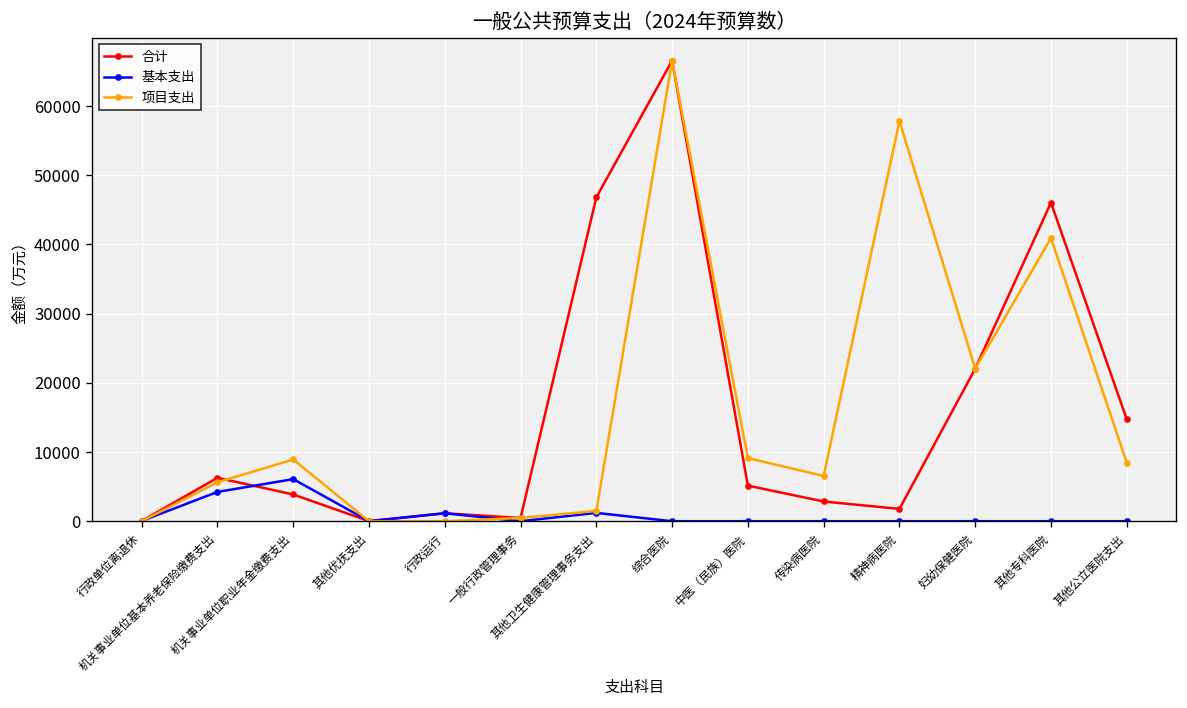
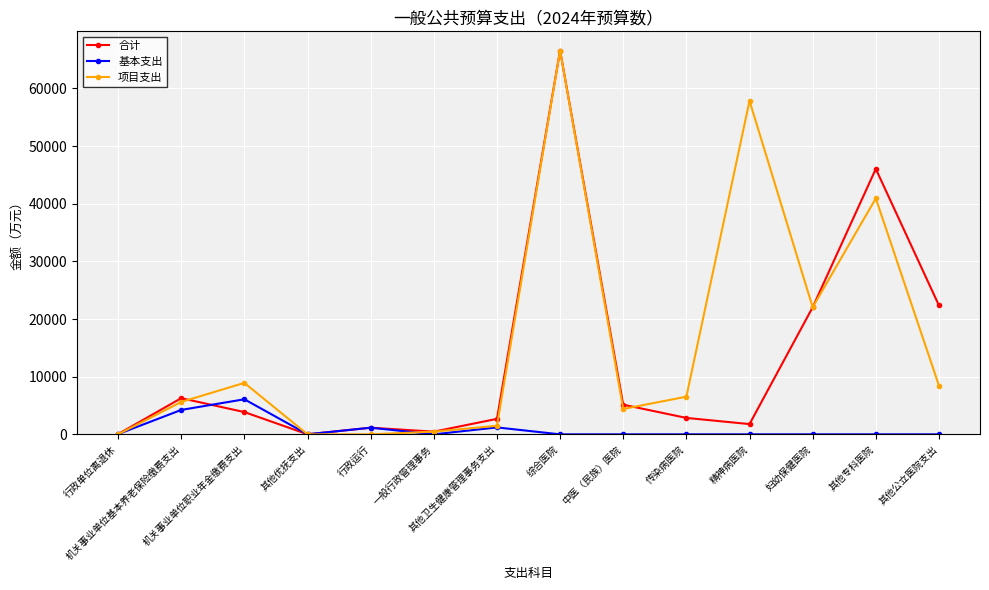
合计, 其他卫生健康管理事务支出: 47000 -> 3000
项目支出, 中医（民族）医院: 9000 -> 4000
合计, 其他公立医院支出: 15000 -> 22000
